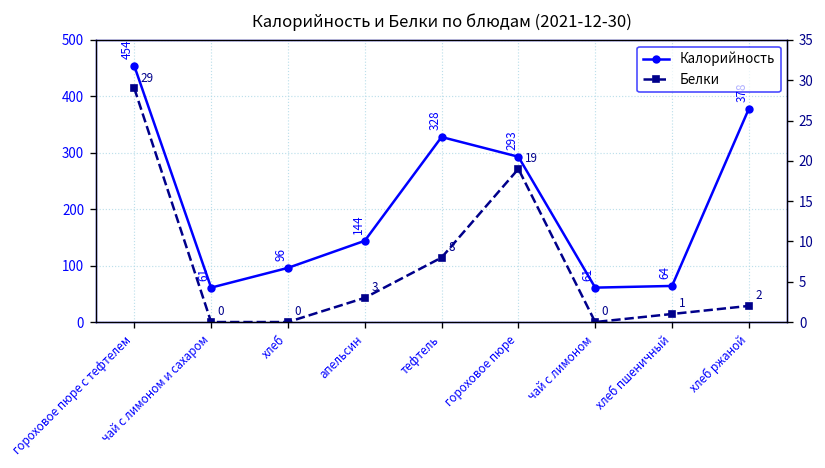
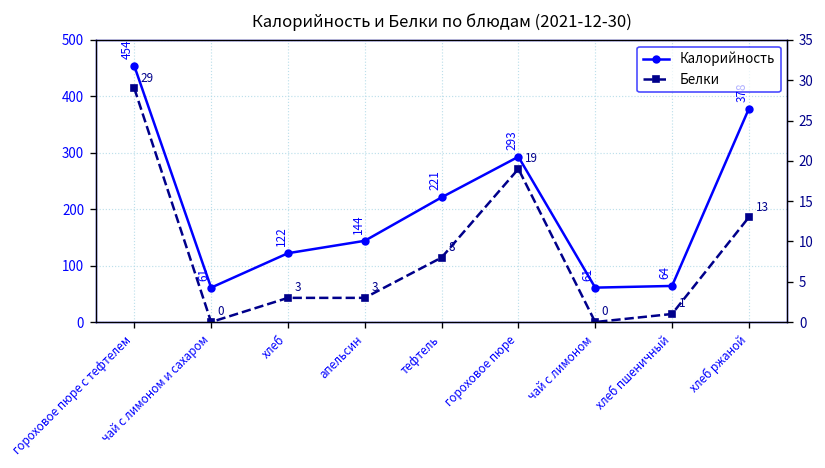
Калорийность, хлеб: 96 -> 122
Калорийность, тефтель: 328 -> 221
Белки, хлеб: 0 -> 3
Белки, хлеб ржаной: 2 -> 13
